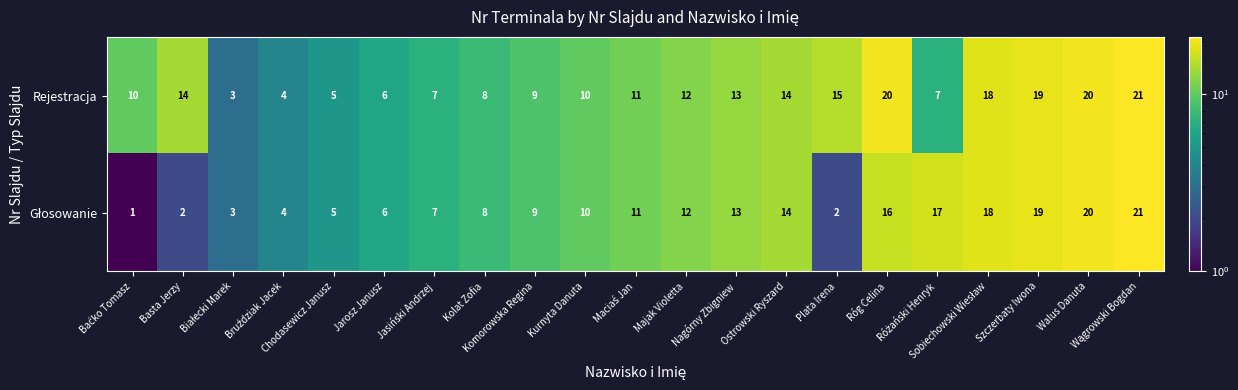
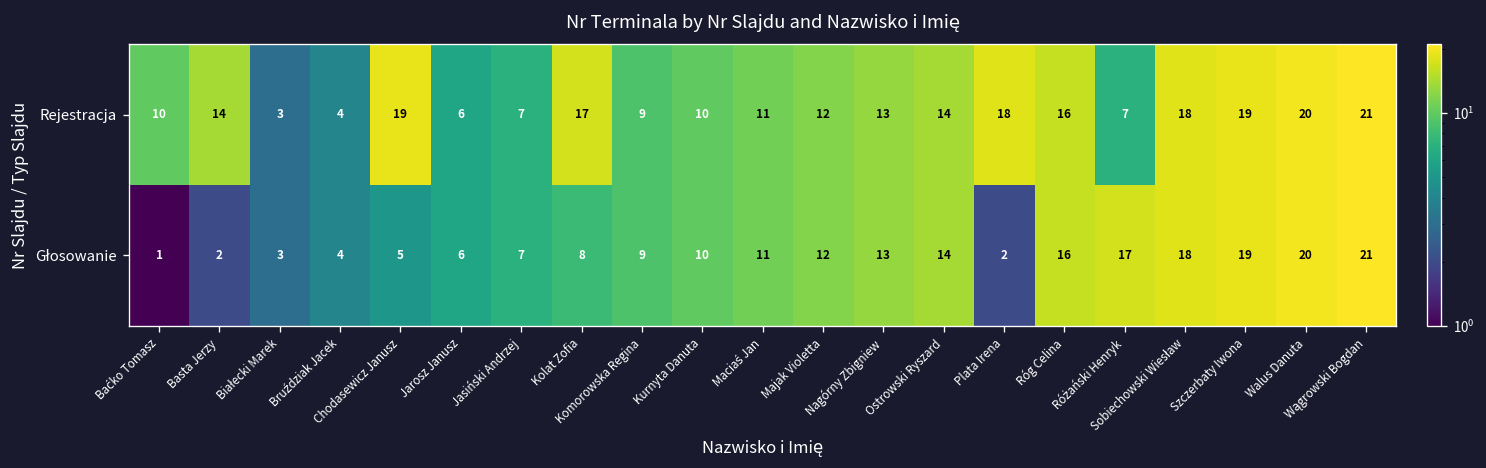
Rejestracja, Chodasewicz Janusz: 5 -> 19
Rejestracja, Kolat Zofia: 8 -> 17
Rejestracja, Plata Irena: 15 -> 18
Rejestracja, Róg Celina: 20 -> 16
